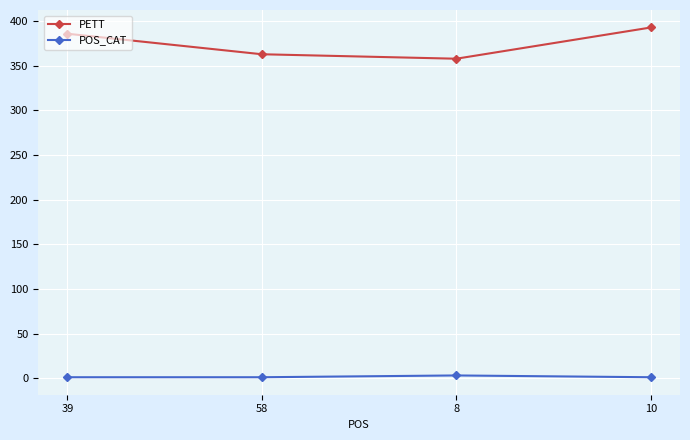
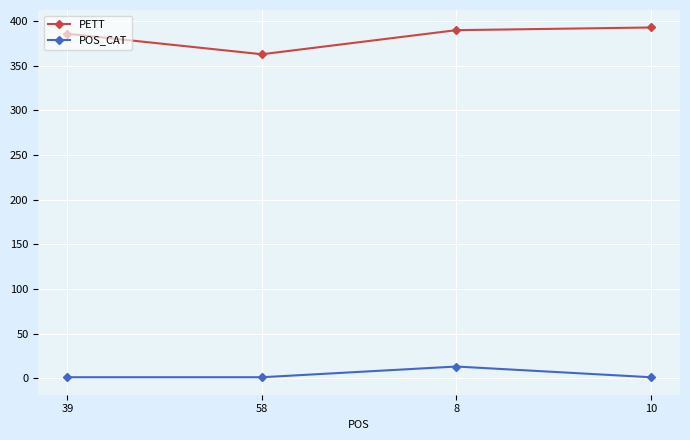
PETT, 8: 360 -> 390
POS_CAT, 8: 0 -> 10
